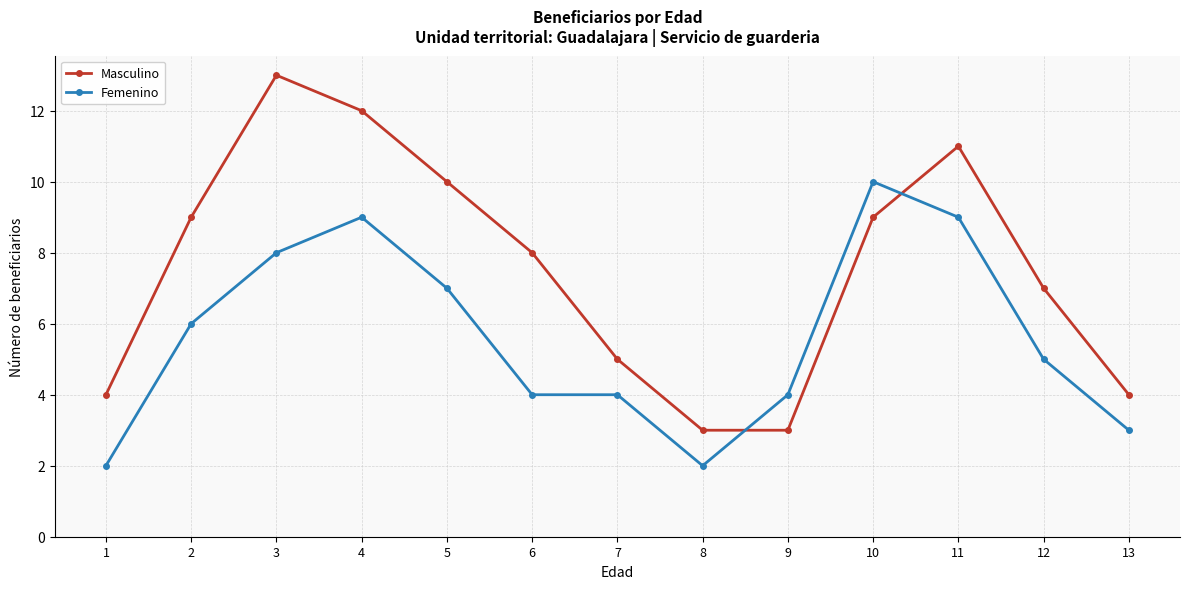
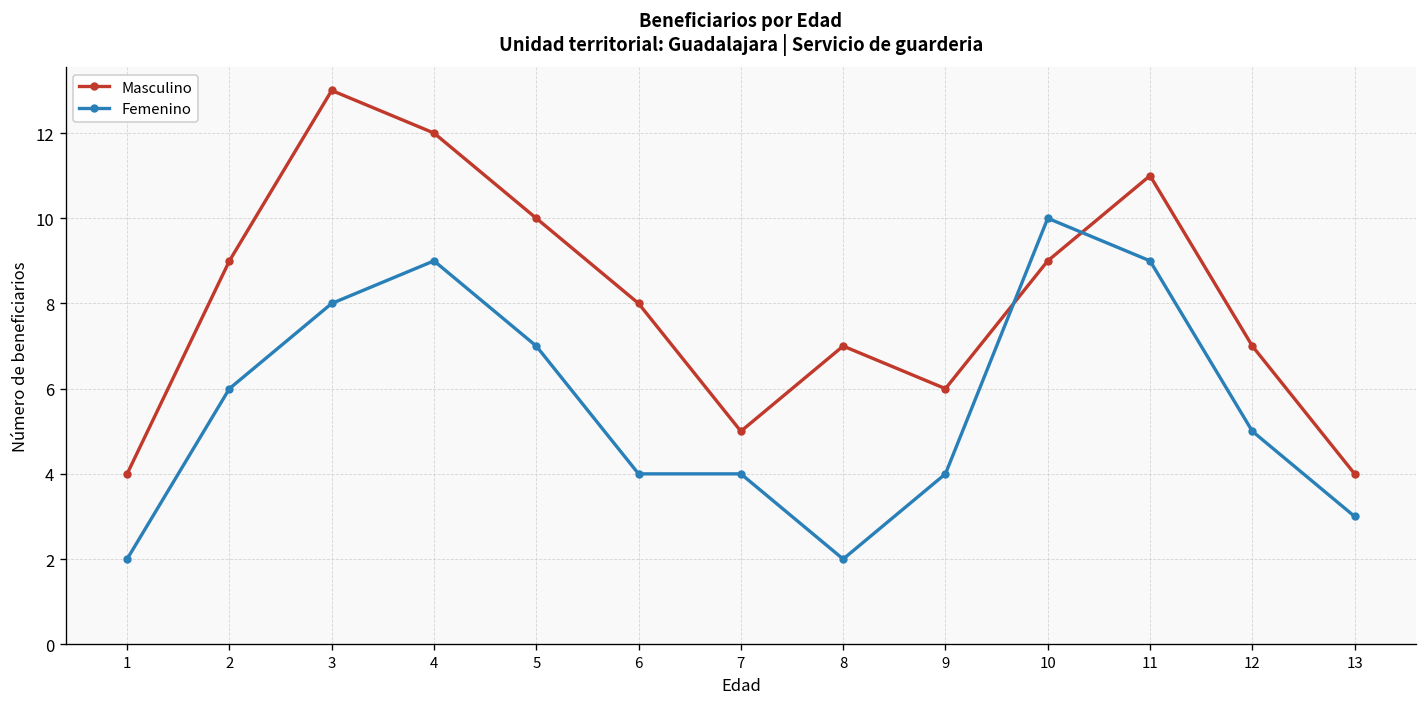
Masculino, 8: 3 -> 7
Masculino, 9: 3 -> 6
